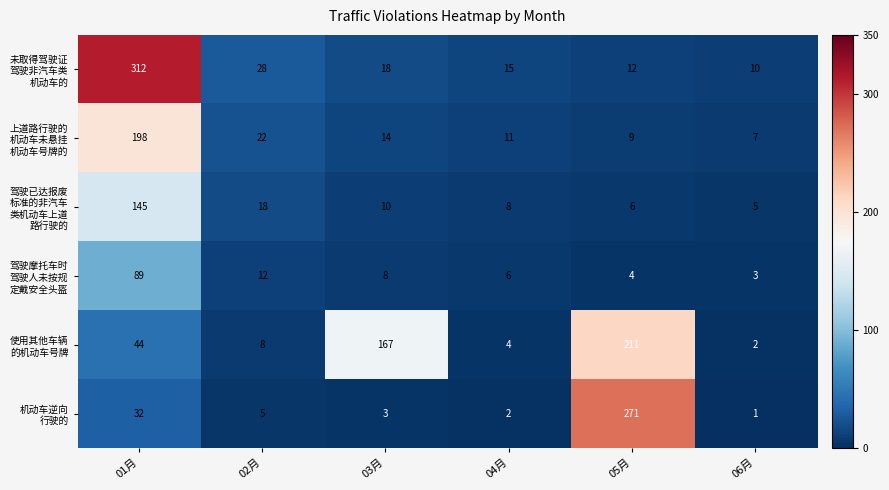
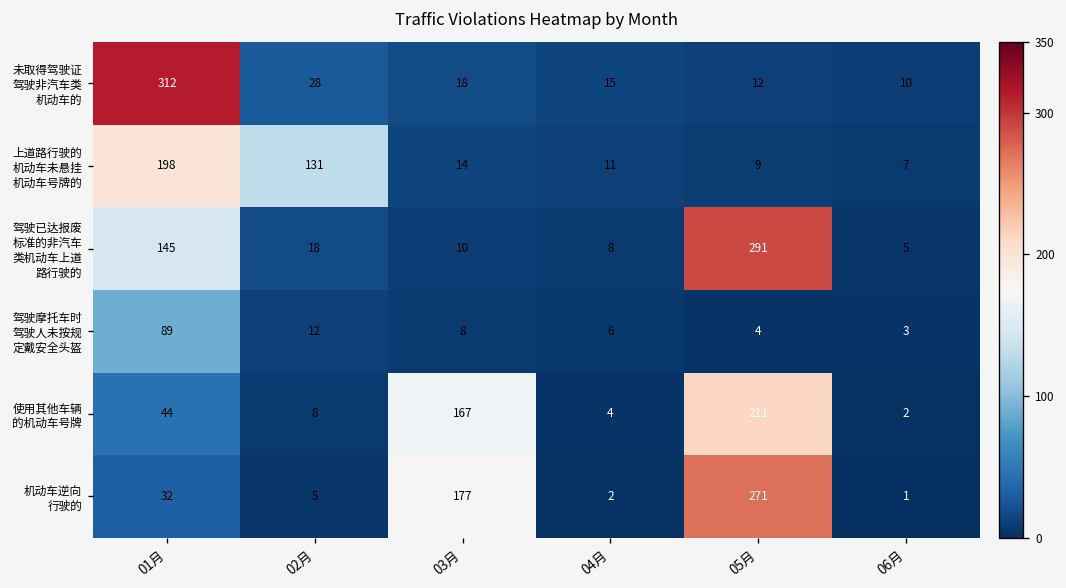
上道路行驶的 机动车未悬挂 机动车号牌的, 02月: 22 -> 131
驾驶已达报废 标准的非汽车 类机动车上道 路行驶的, 05月: 6 -> 291
机动车逆向 行驶的, 03月: 3 -> 177
